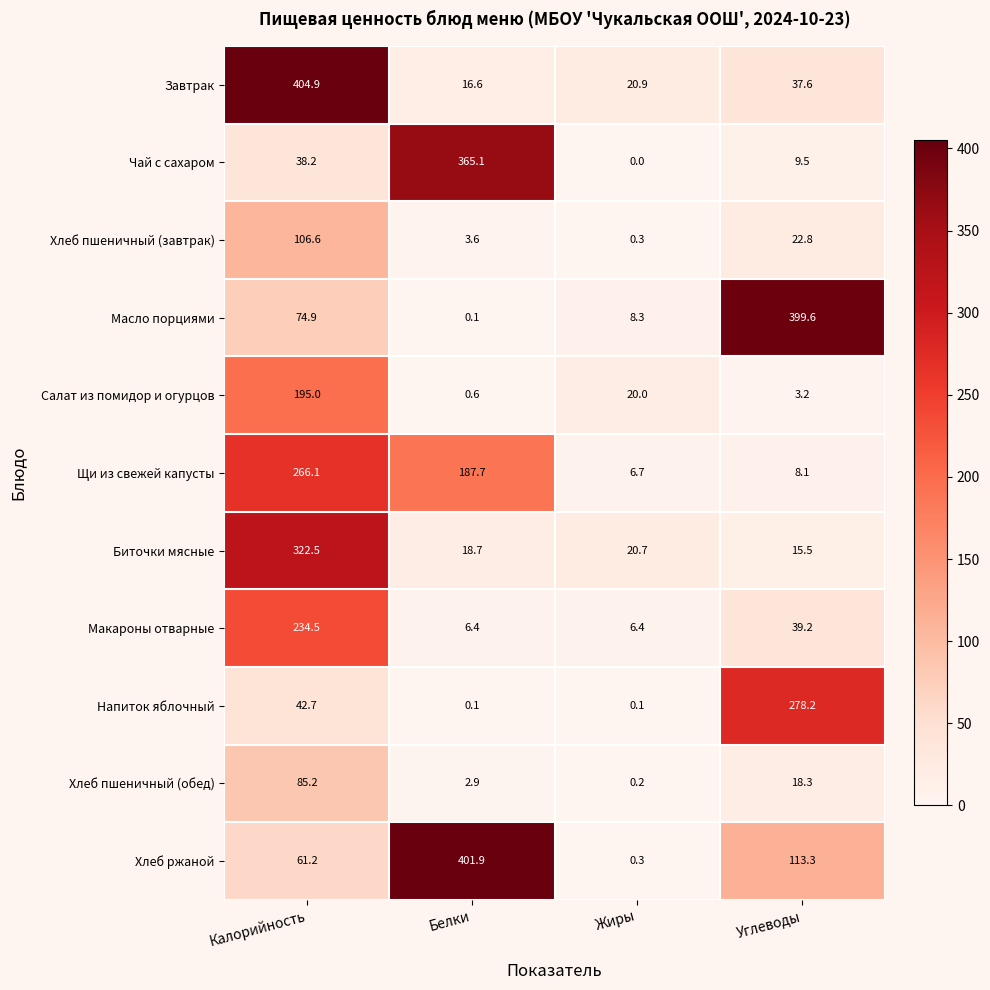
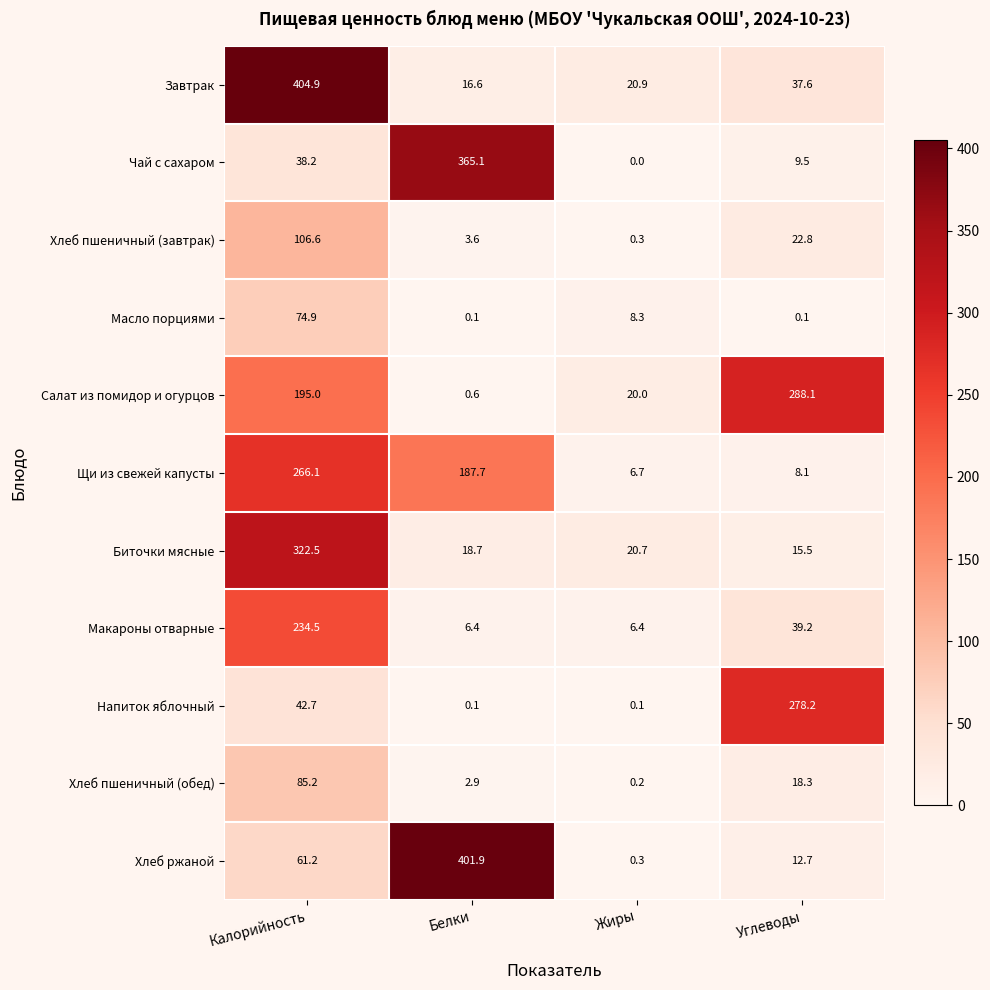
Масло порциями, Углеводы: 399.6 -> 0.1
Салат из помидор и огурцов, Углеводы: 3.2 -> 288.1
Хлеб ржаной, Углеводы: 113.3 -> 12.7
